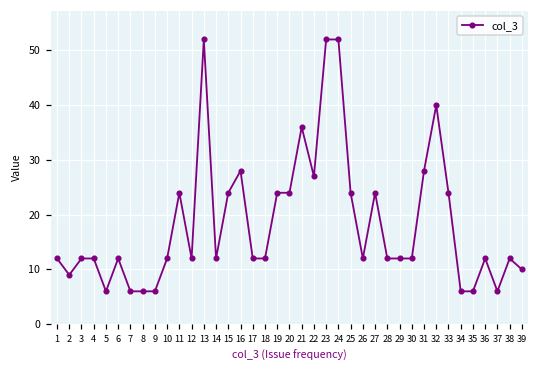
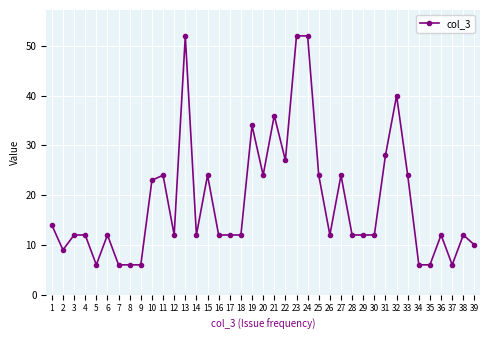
1: 12 -> 14
10: 12 -> 23
16: 28 -> 12
19: 24 -> 34
